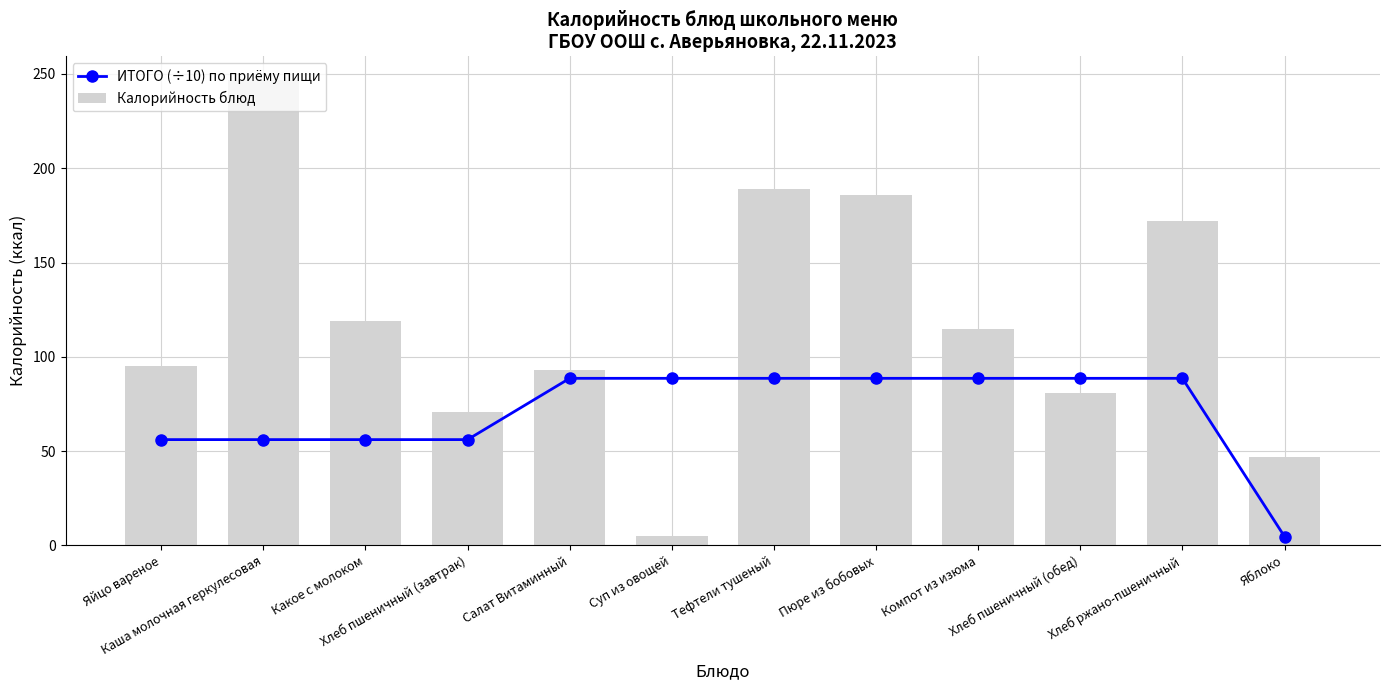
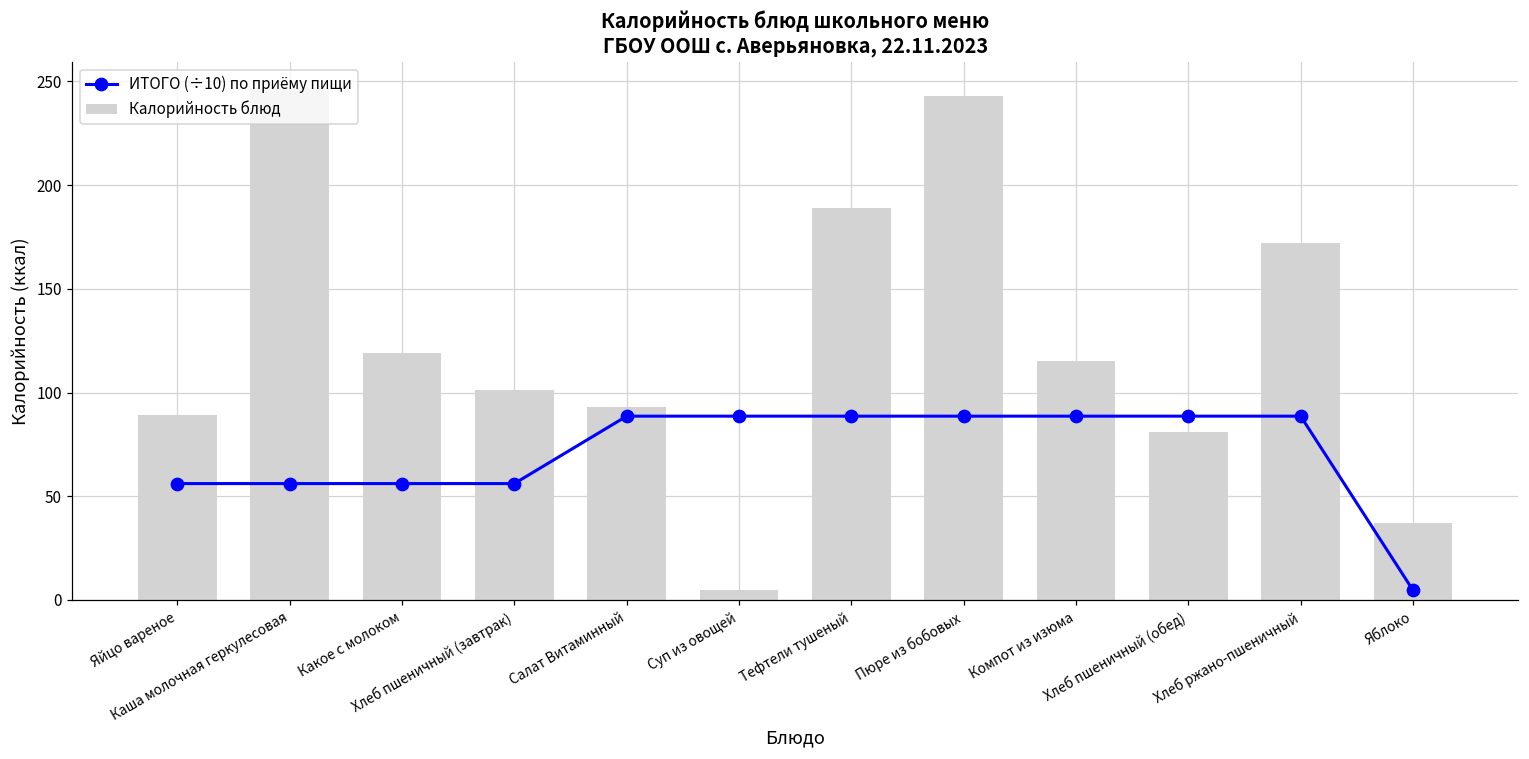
Калорийность блюд, Яйцо вареное: 95 -> 89
Калорийность блюд, Хлеб пшеничный (завтрак): 71 -> 101
Калорийность блюд, Пюре из бобовых: 186 -> 243
Калорийность блюд, Яблоко: 47 -> 37
